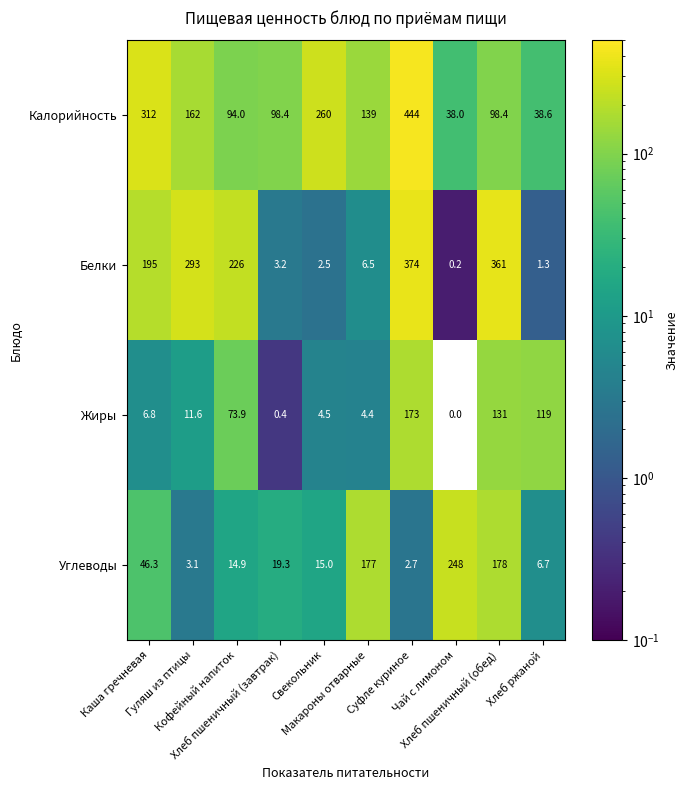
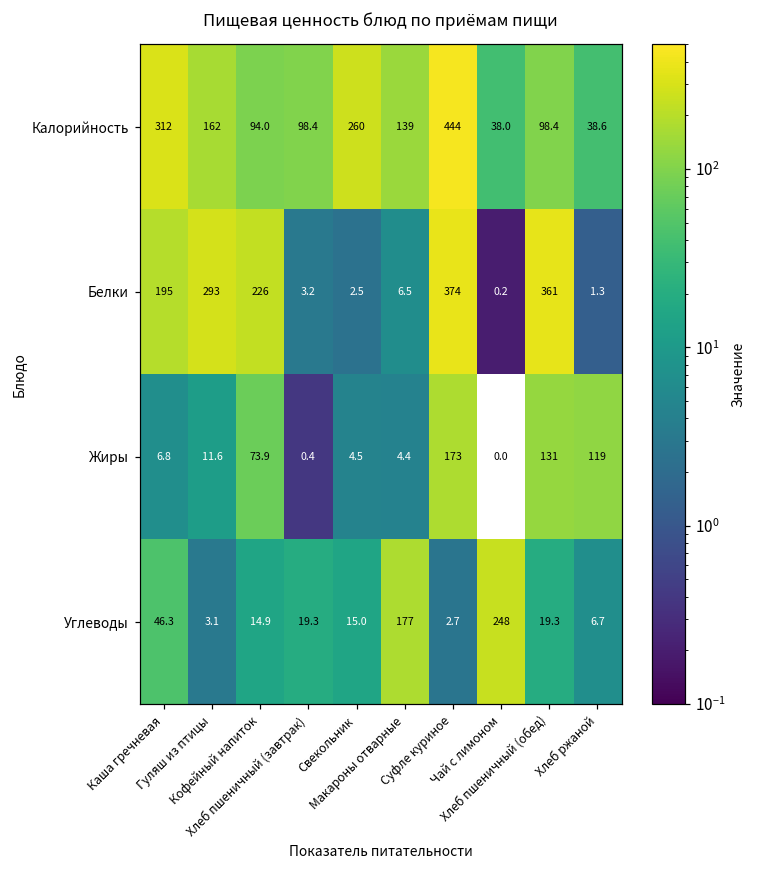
Углеводы, Хлеб пшеничный (обед): 178 -> 19.3
